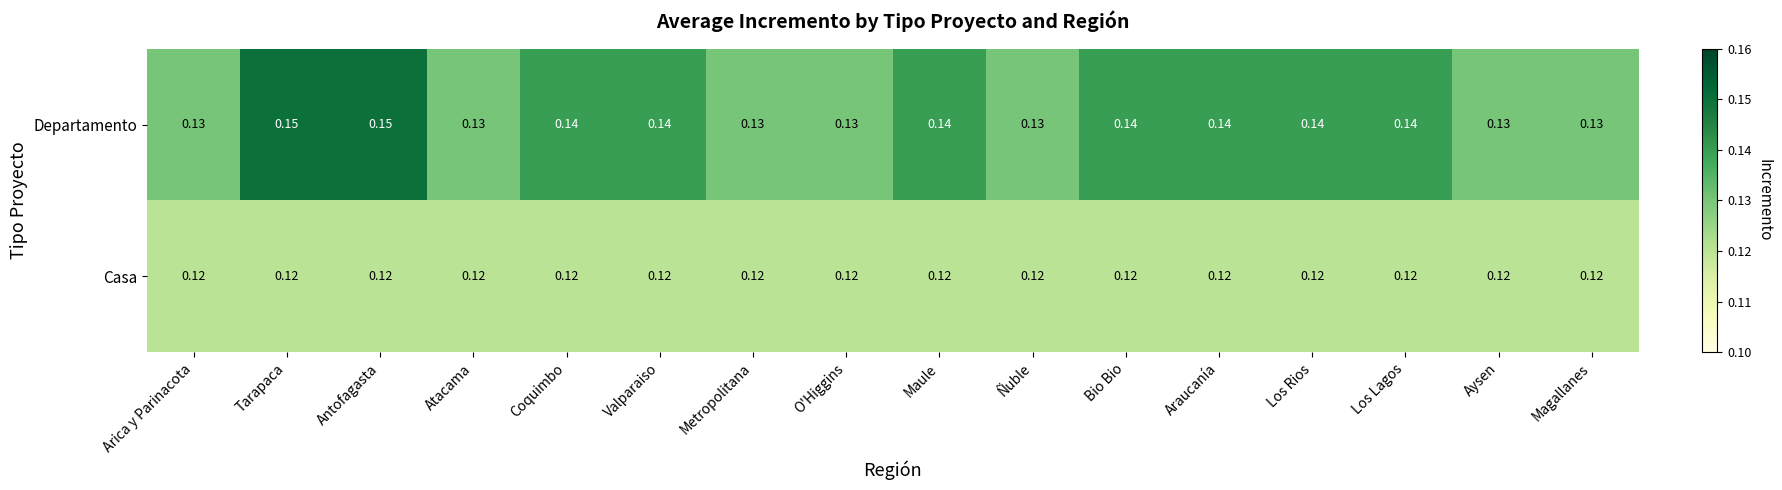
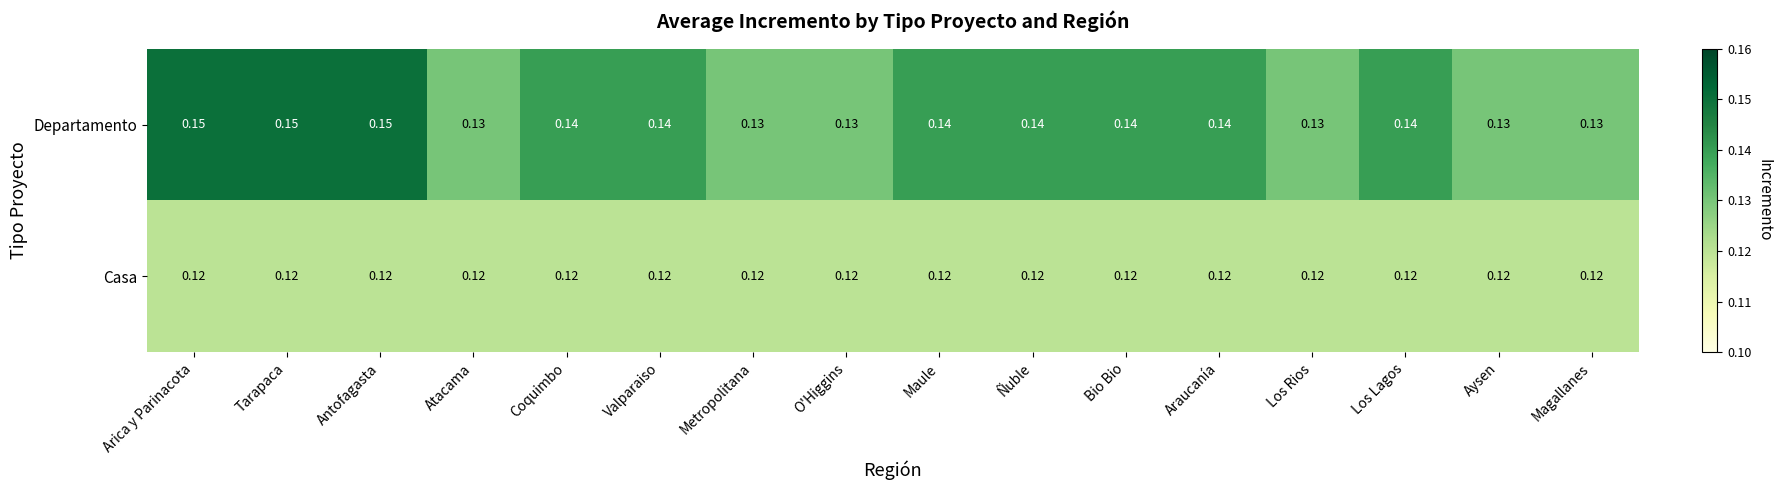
Departamento, Arica y Parinacota: 0.13 -> 0.15
Departamento, Ñuble: 0.13 -> 0.14
Departamento, Los Rios: 0.14 -> 0.13
